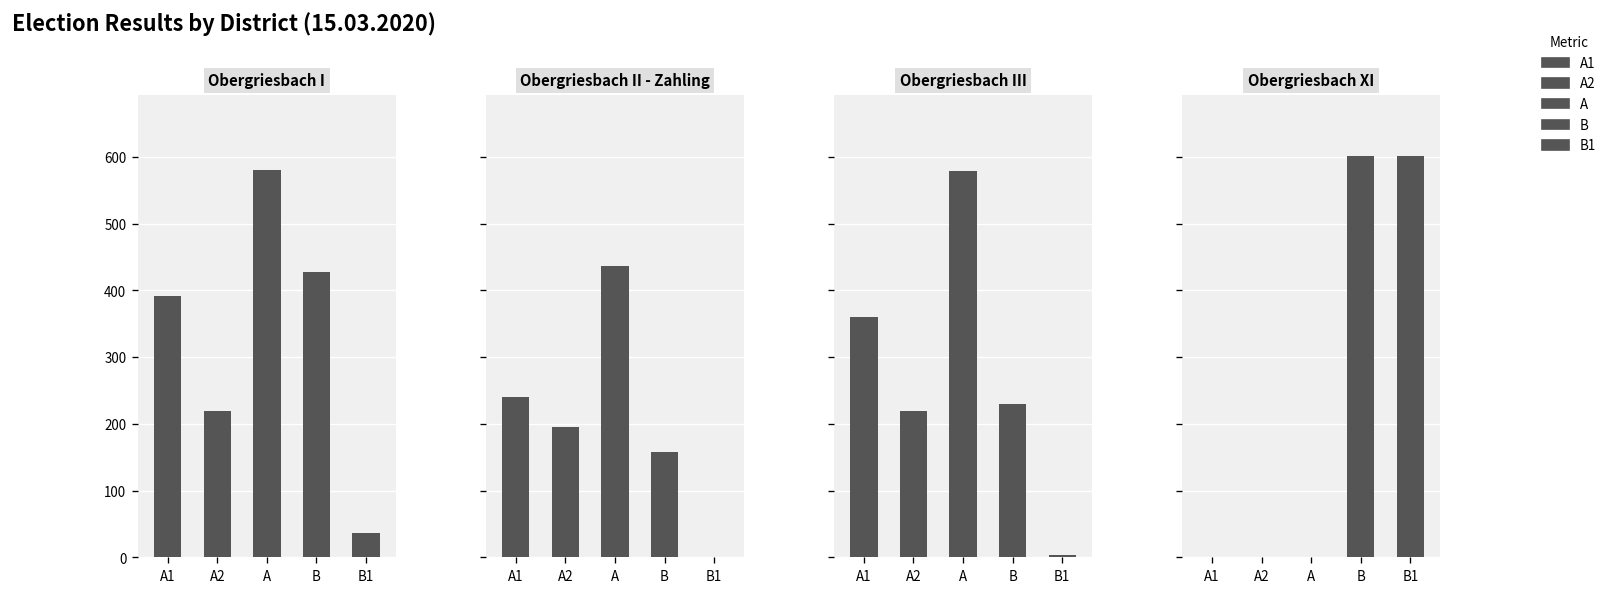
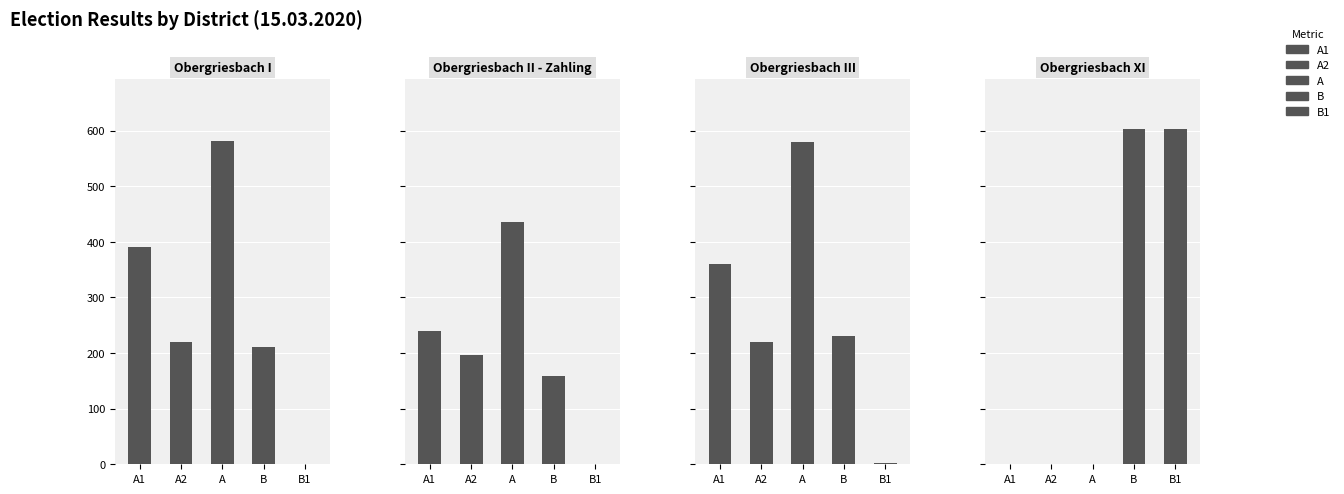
Obergriesbach I, B: 430 -> 210
Obergriesbach I, B1: 40 -> 0
